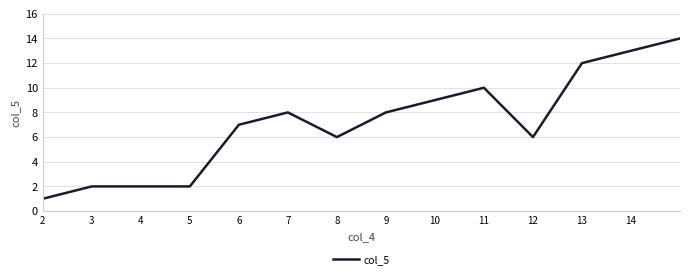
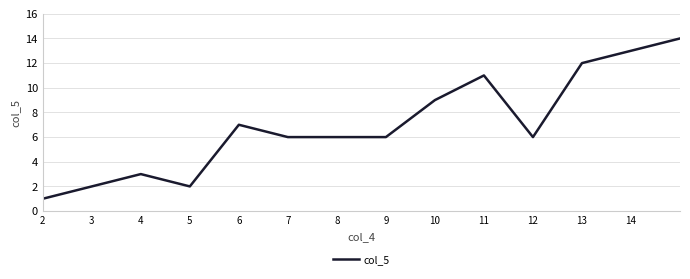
4: 2 -> 3
7: 8 -> 6
9: 8 -> 6
11: 10 -> 11
